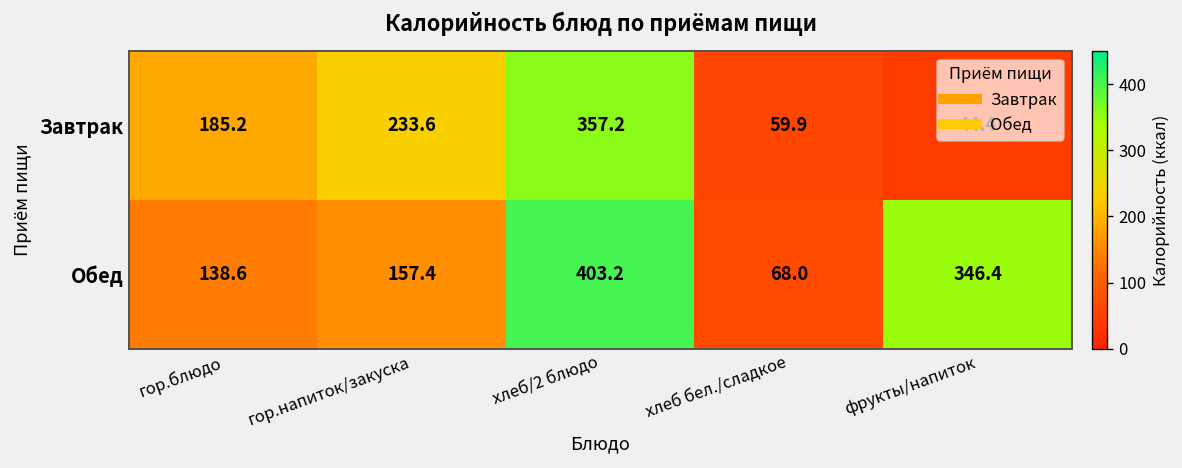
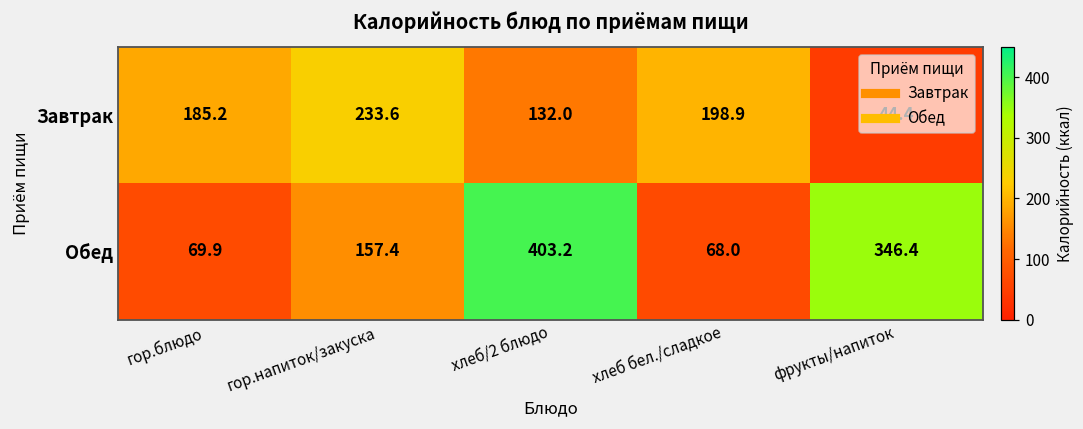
Завтрак, хлеб/2 блюдо: 357.2 -> 132.0
Завтрак, хлеб бел./сладкое: 59.9 -> 198.9
Обед, гор.блюдо: 138.6 -> 69.9
